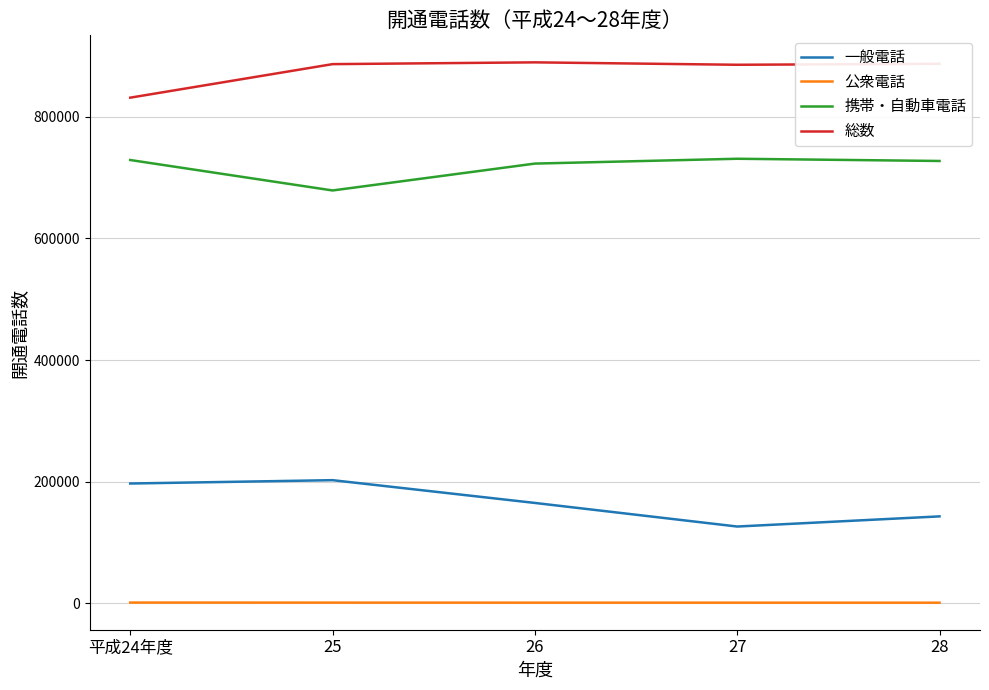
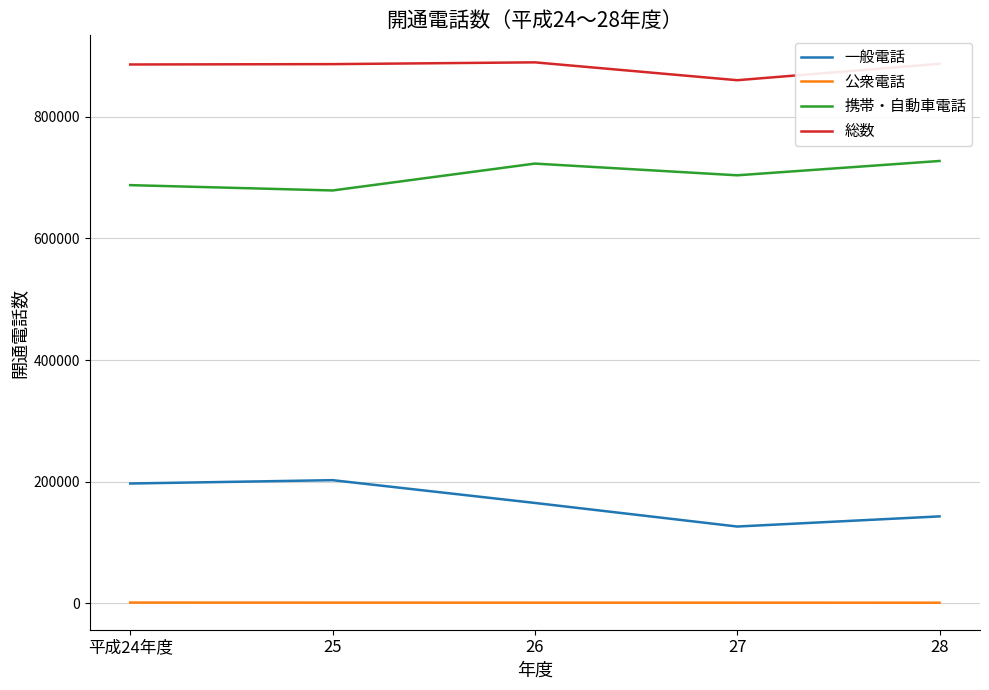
携帯・自動車電話, 平成24年度: 730000 -> 690000
総数, 平成24年度: 830000 -> 890000
携帯・自動車電話, 27: 730000 -> 700000
総数, 27: 890000 -> 860000
